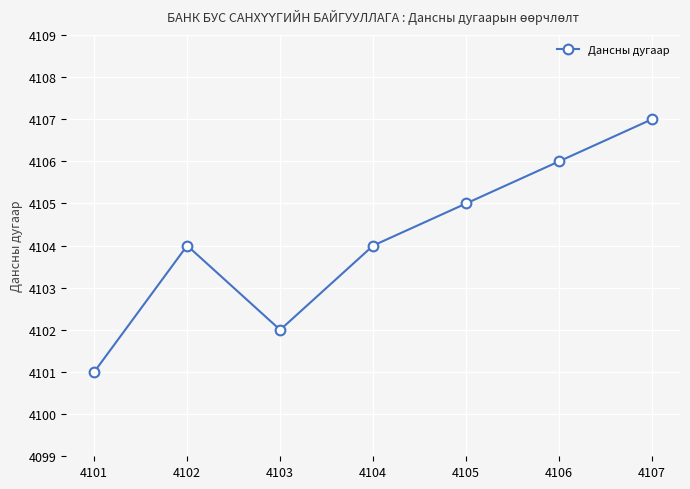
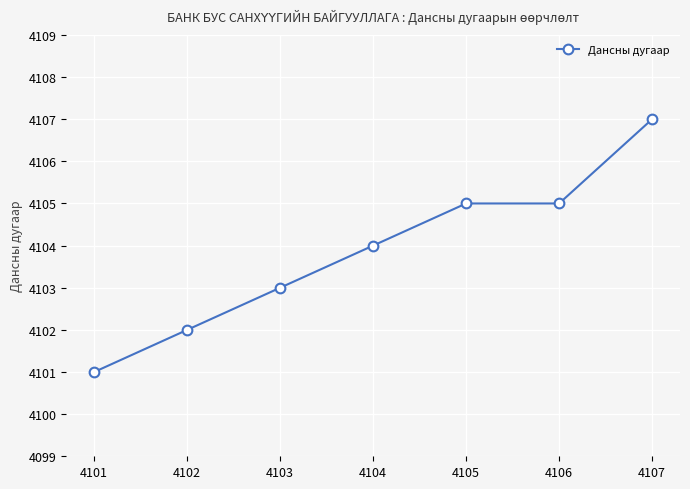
4102: 4104 -> 4102
4103: 4102 -> 4103
4106: 4106 -> 4105
